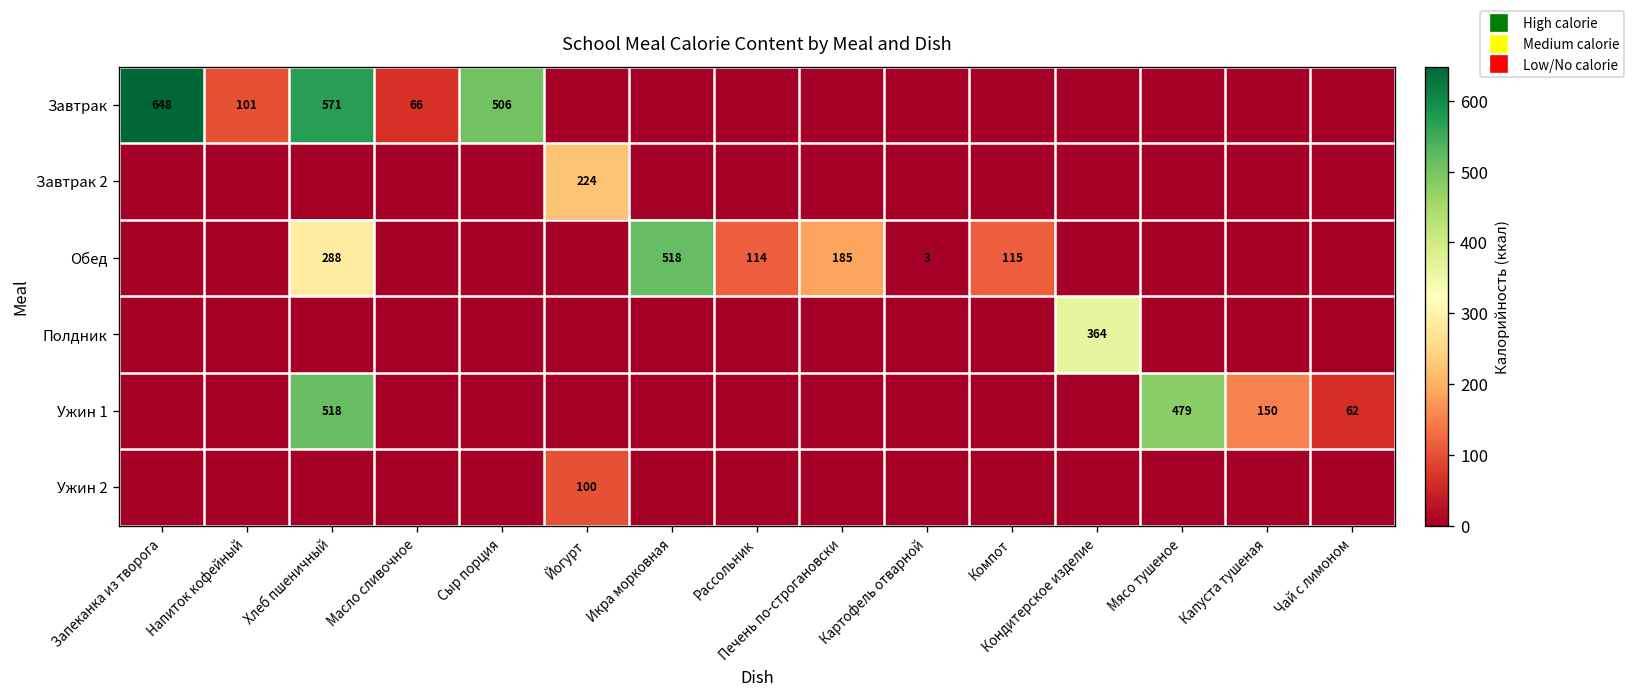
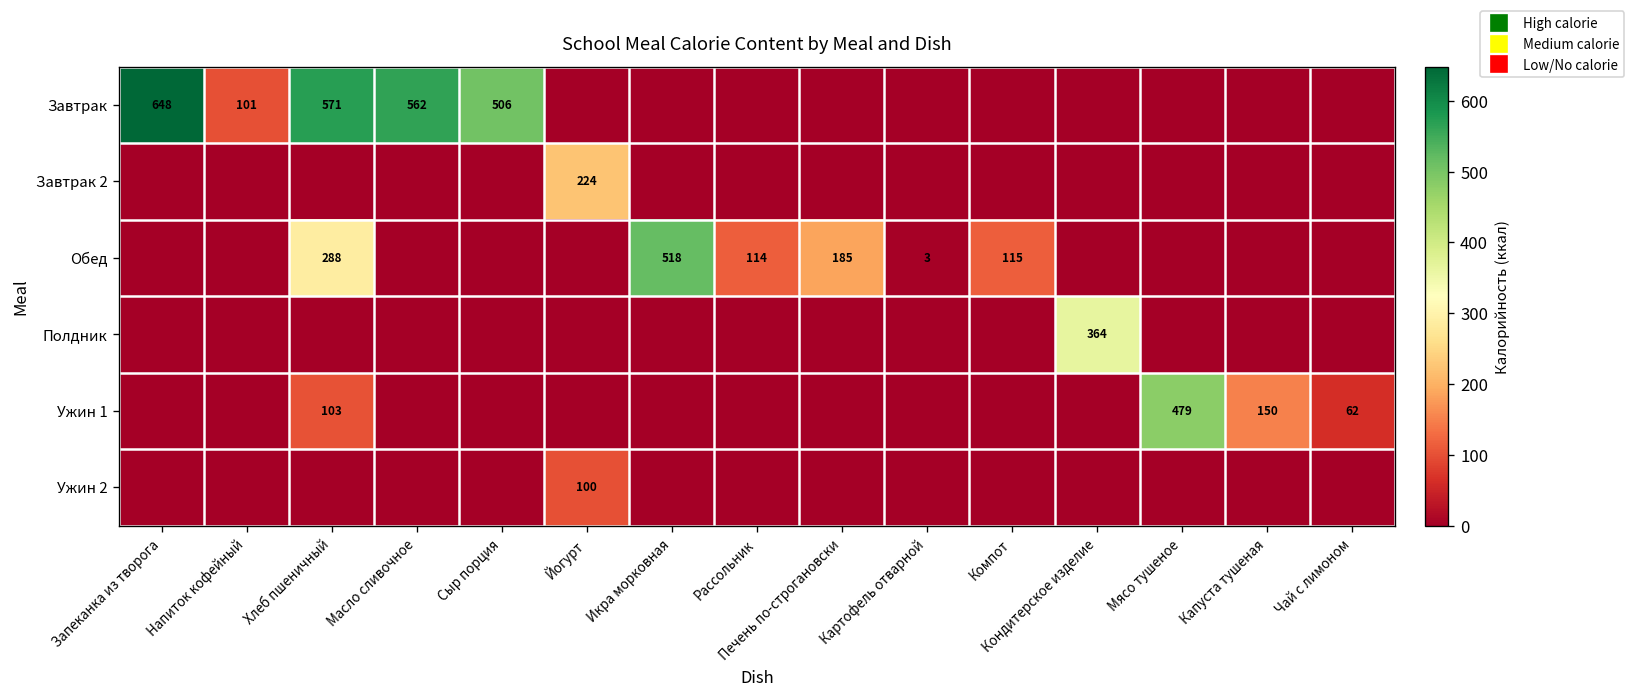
Завтрак, Масло сливочное: 66 -> 562
Ужин 1, Хлеб пшеничный: 518 -> 103
